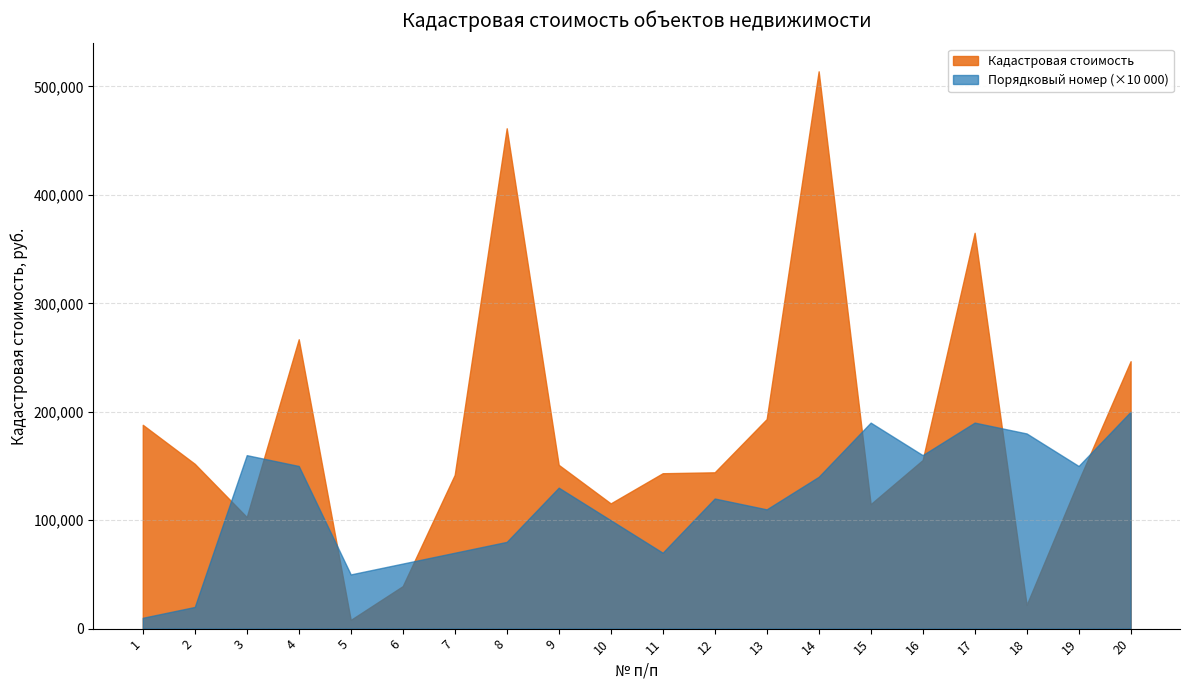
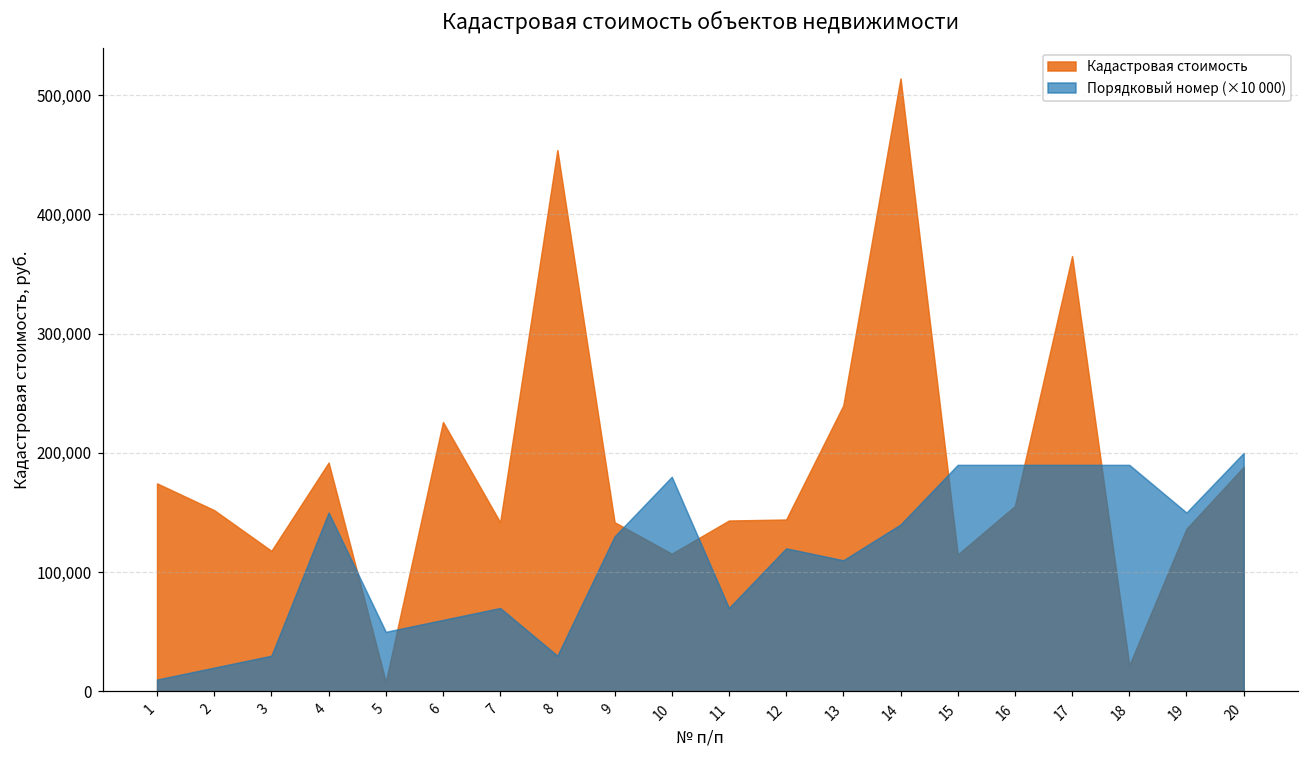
Кадастровая стоимость, 1: 188,000 -> 174,000
Кадастровая стоимость, 3: 103,000 -> 118,000
Порядковый номер (×10 000), 3: 160,000 -> 30,000
Кадастровая стоимость, 4: 267,000 -> 192,000
Кадастровая стоимость, 6: 39,000 -> 226,000
Кадастровая стоимость, 8: 461,000 -> 454,000
Порядковый номер (×10 000), 8: 80,000 -> 30,000
Кадастровая стоимость, 9: 151,000 -> 142,000
Порядковый номер (×10 000), 10: 100,000 -> 180,000
Кадастровая стоимость, 13: 193,000 -> 240,000
Порядковый номер (×10 000), 16: 160,000 -> 190,000
Порядковый номер (×10 000), 18: 180,000 -> 190,000
Кадастровая стоимость, 20: 247,000 -> 188,000
